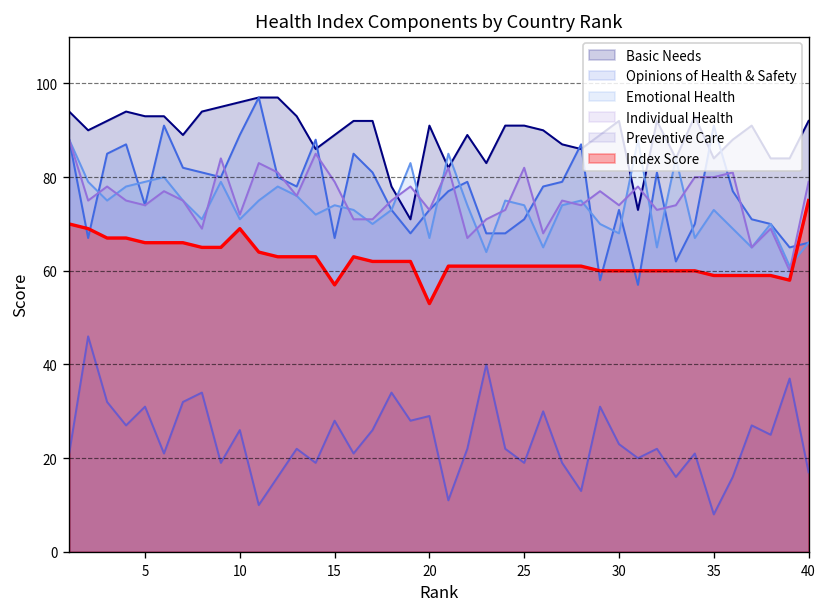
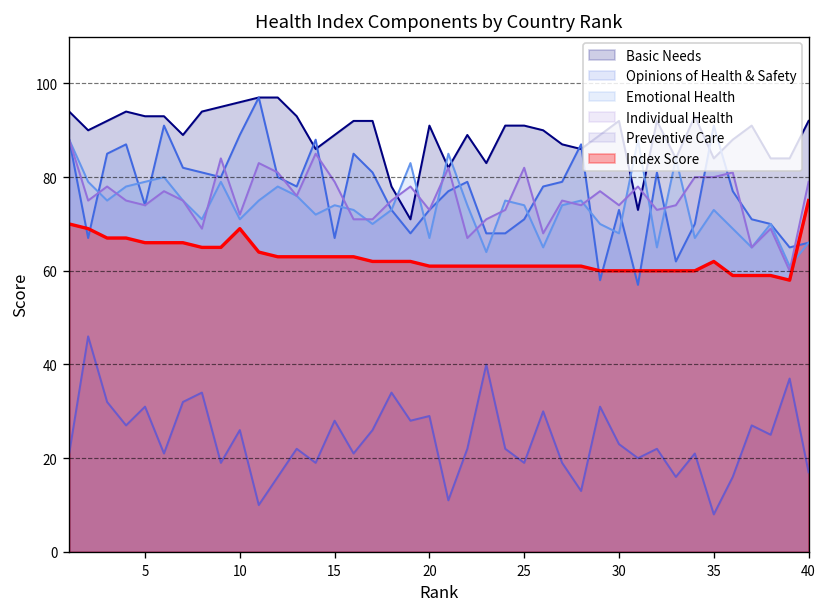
Index Score, 15: 57 -> 63
Index Score, 20: 53 -> 61
Index Score, 35: 59 -> 62
